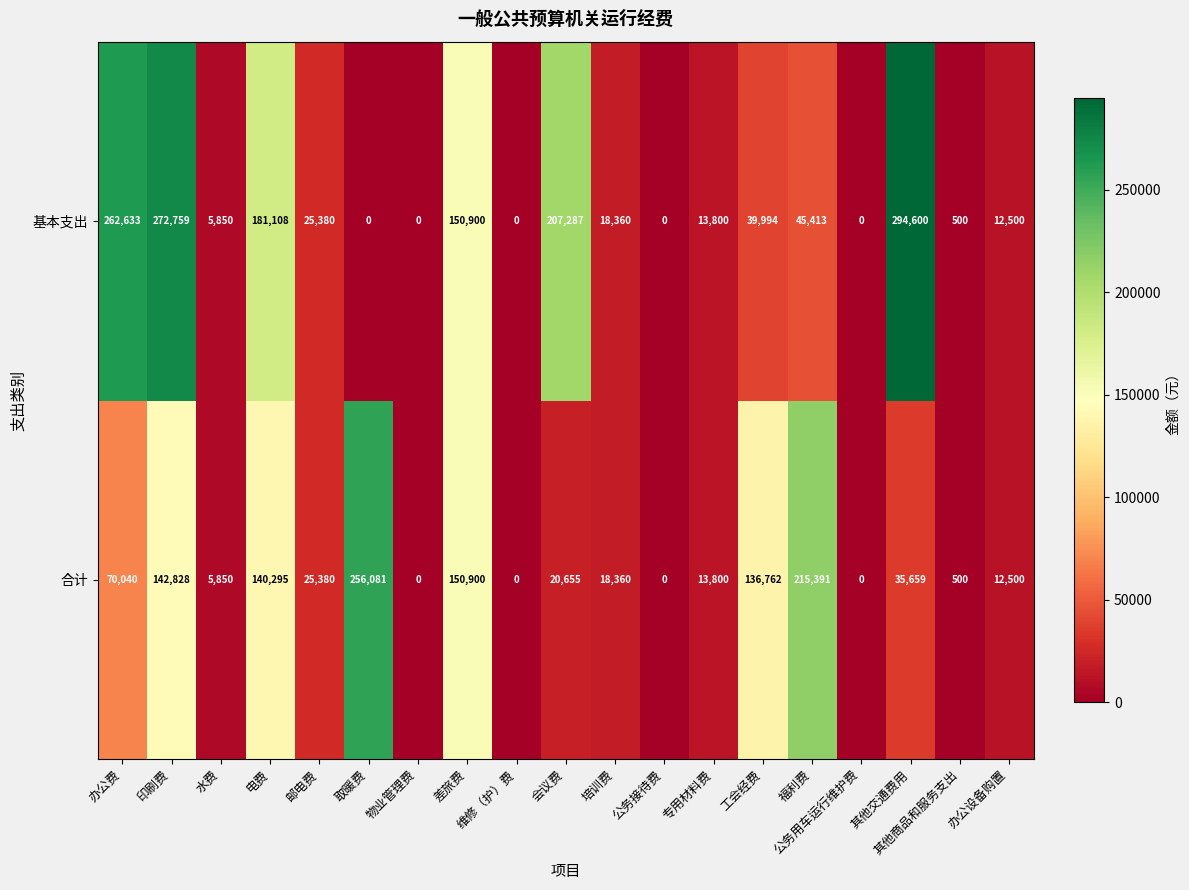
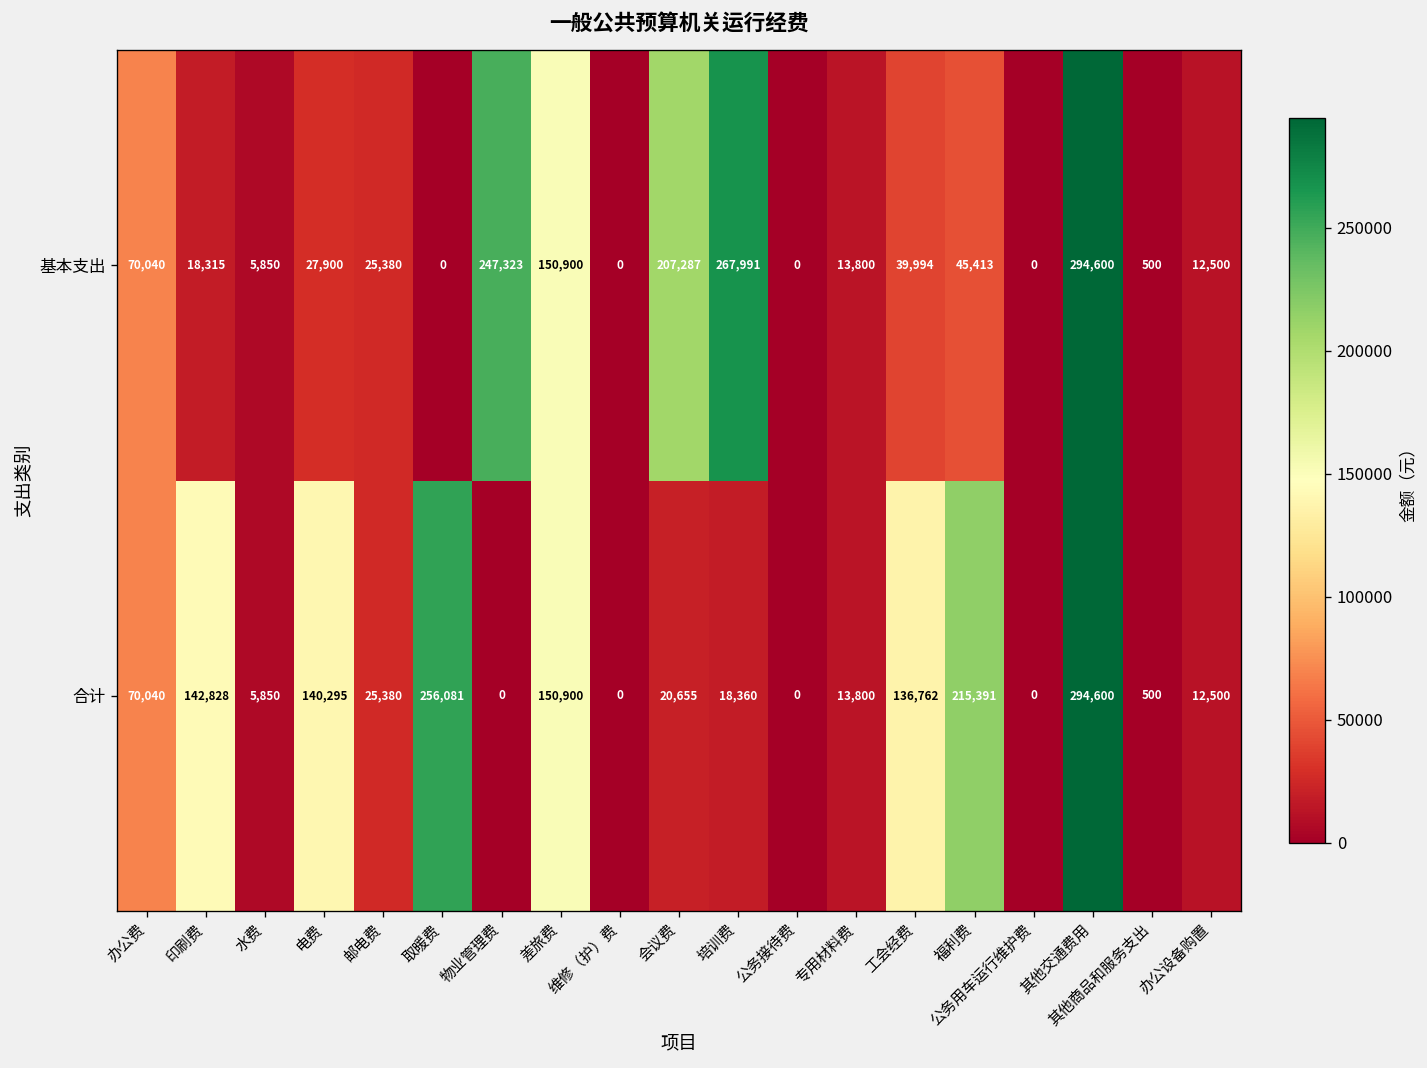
基本支出, 办公费: 262,633 -> 70,040
基本支出, 印刷费: 272,759 -> 18,315
基本支出, 电费: 181,108 -> 27,900
基本支出, 物业管理费: 0 -> 247,323
基本支出, 培训费: 18,360 -> 267,991
合计, 其他交通费用: 35,659 -> 294,600
